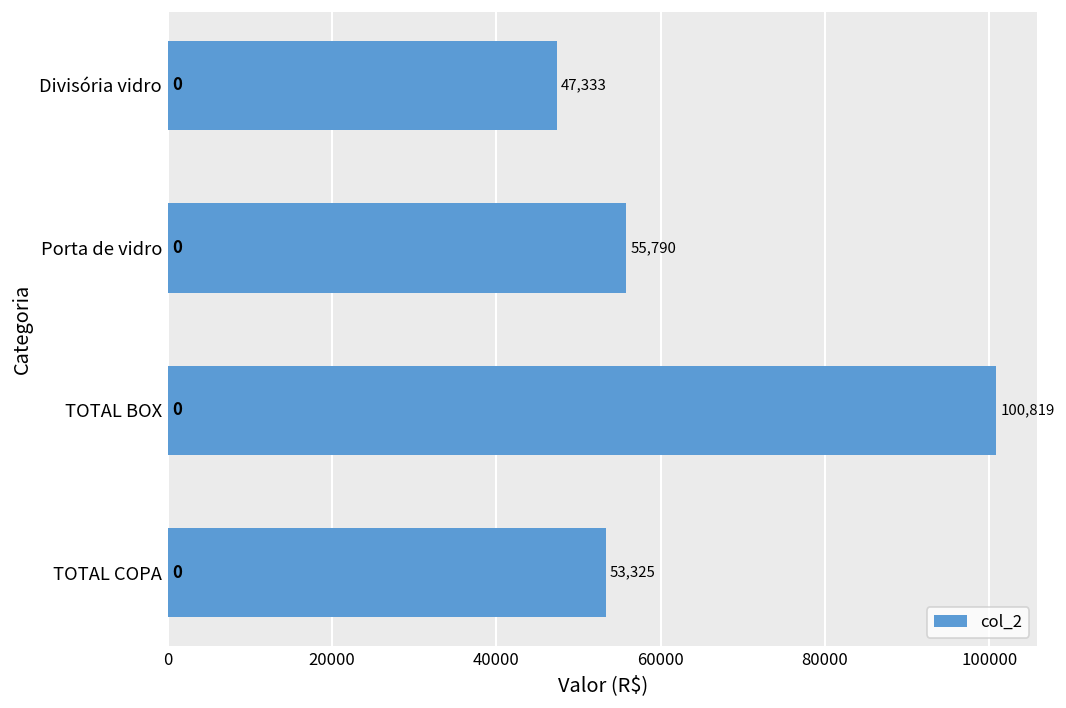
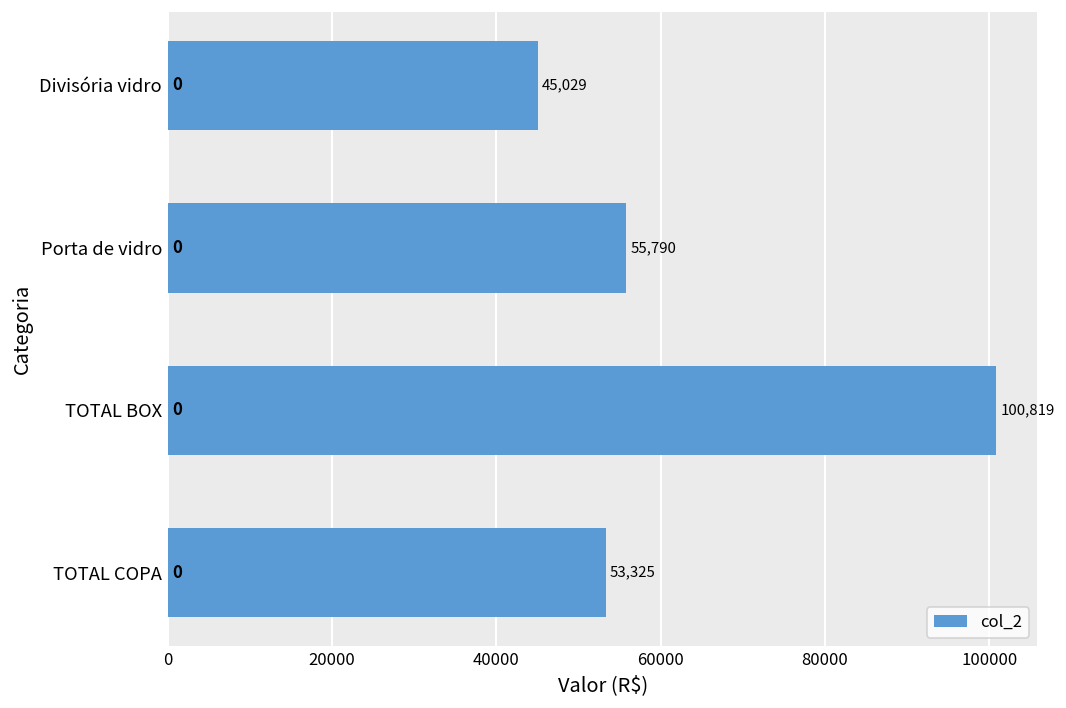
Divisória vidro: 47,333 -> 45,029
